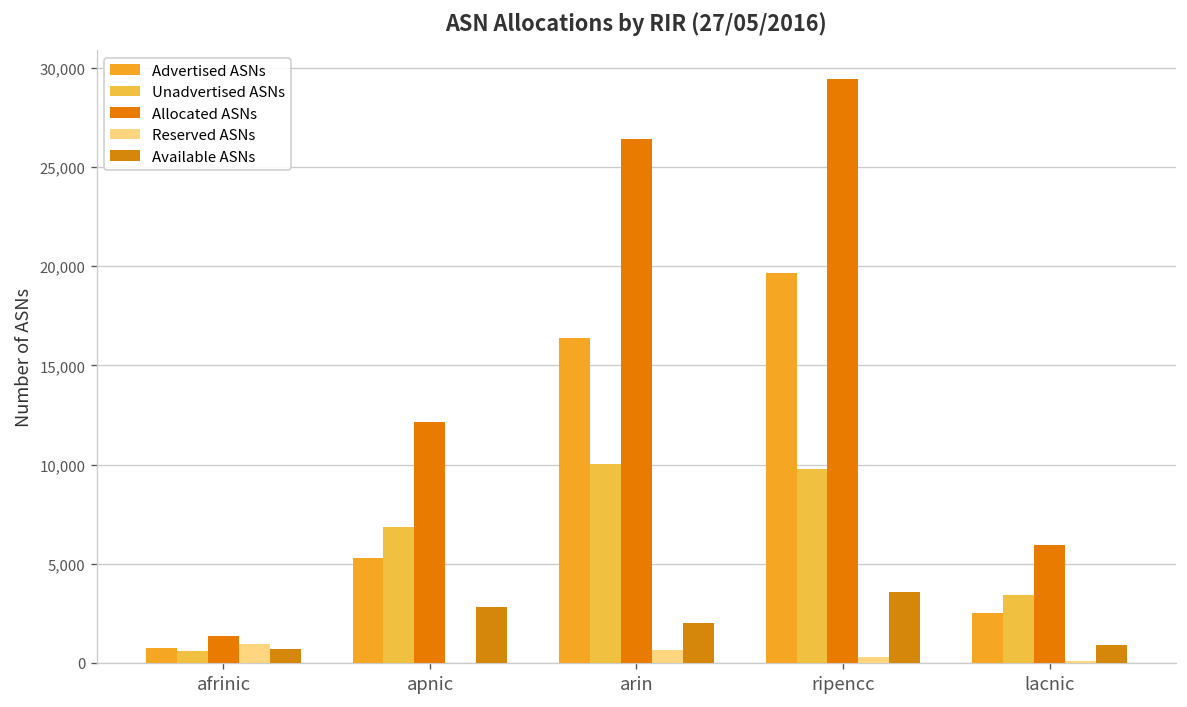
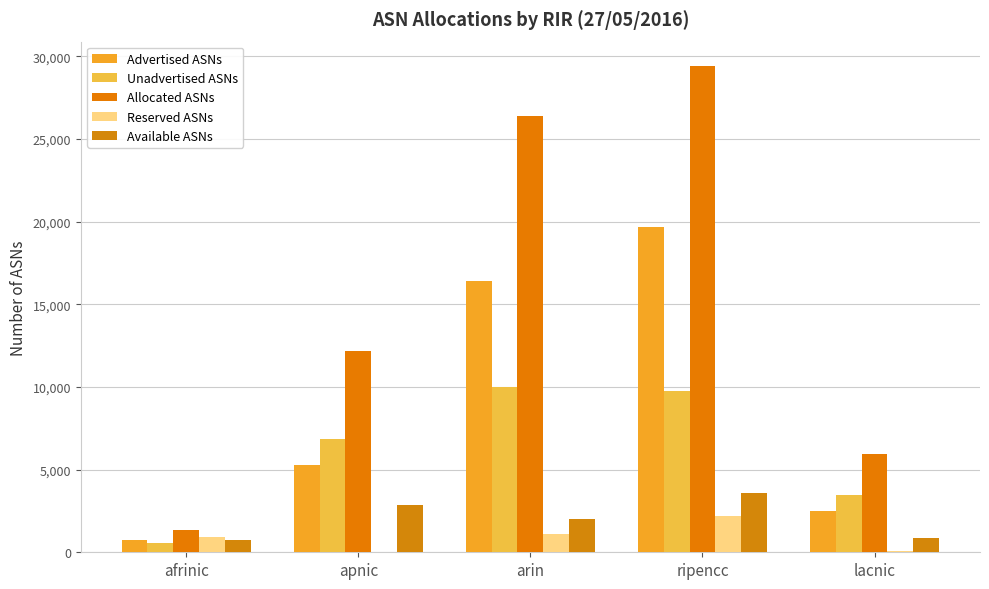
Reserved ASNs, arin: 600 -> 1,100
Reserved ASNs, ripencc: 300 -> 2,200
